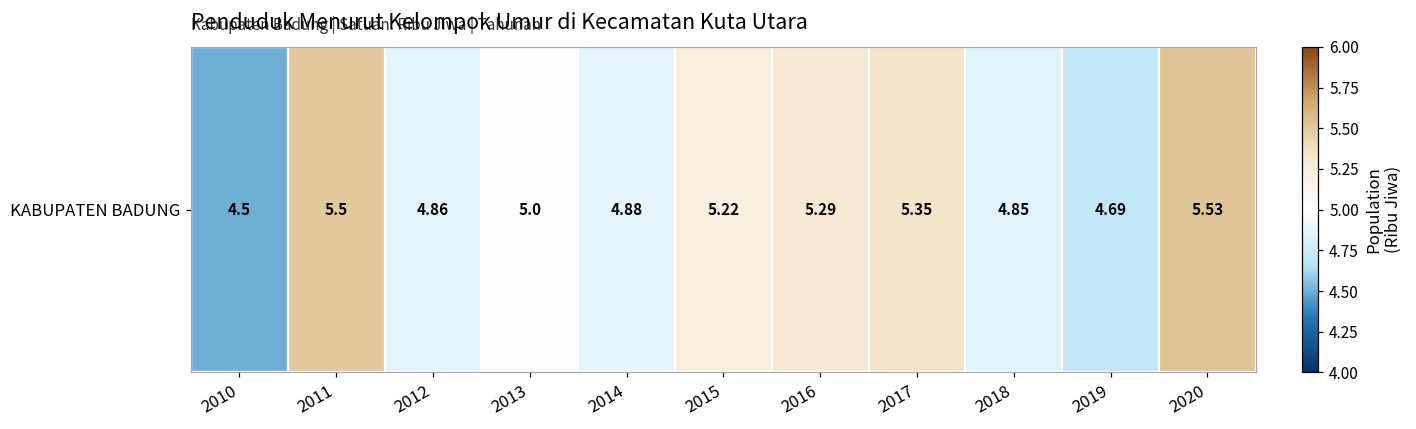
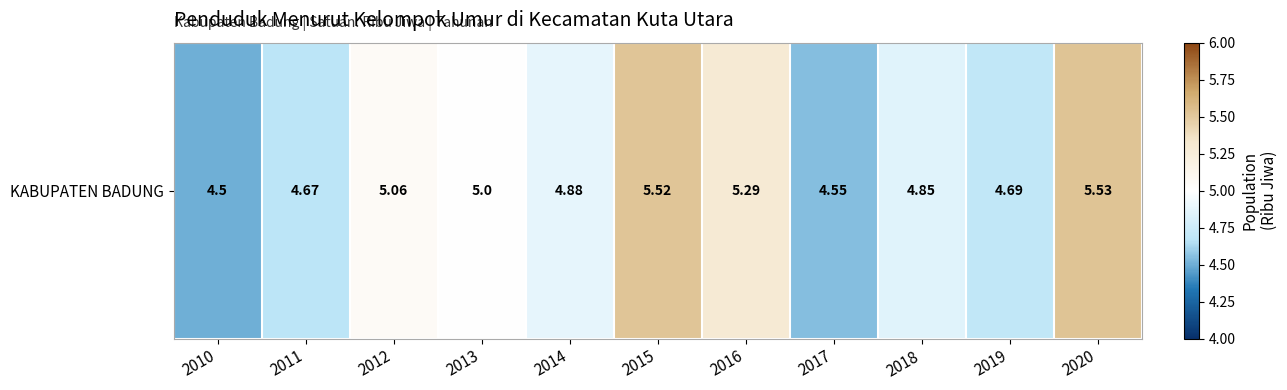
KABUPATEN BADUNG, 2011: 5.5 -> 4.67
KABUPATEN BADUNG, 2012: 4.86 -> 5.06
KABUPATEN BADUNG, 2015: 5.22 -> 5.52
KABUPATEN BADUNG, 2017: 5.35 -> 4.55
